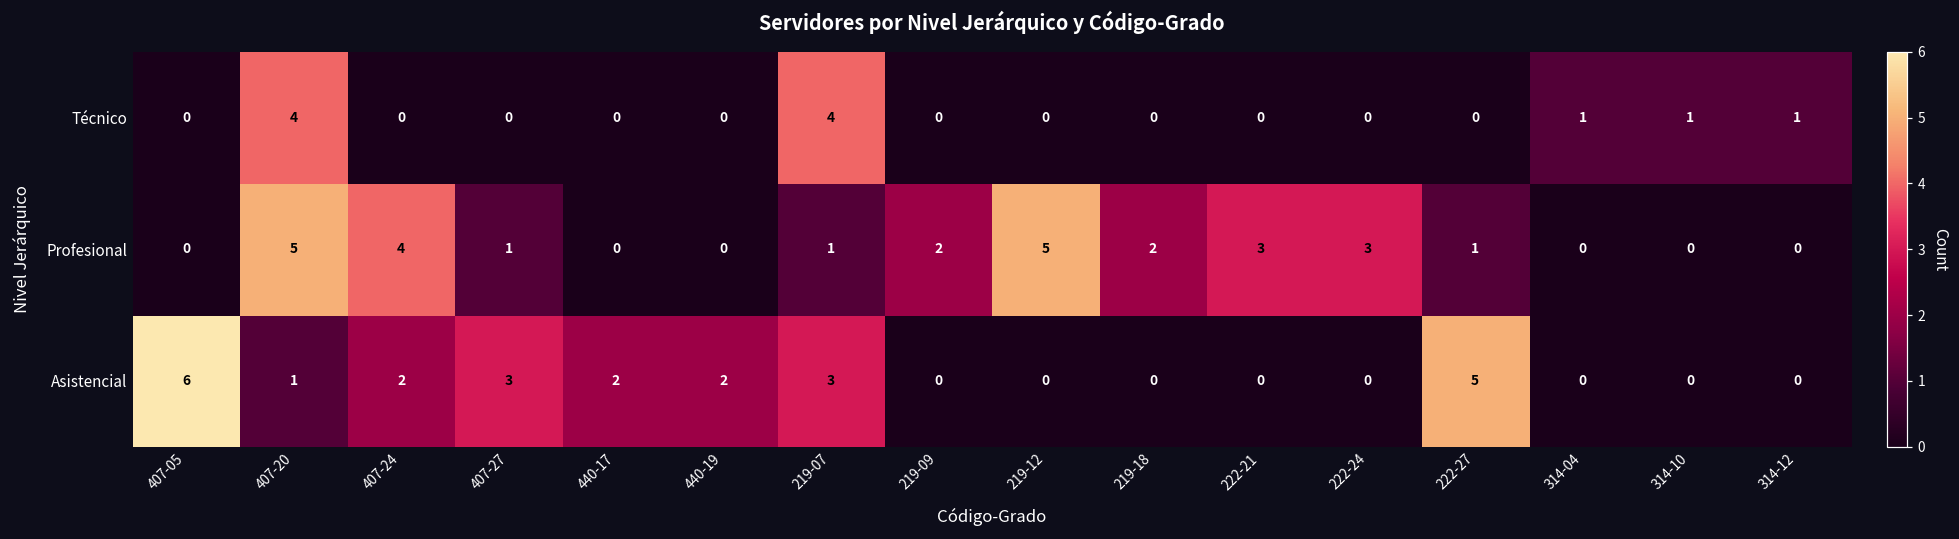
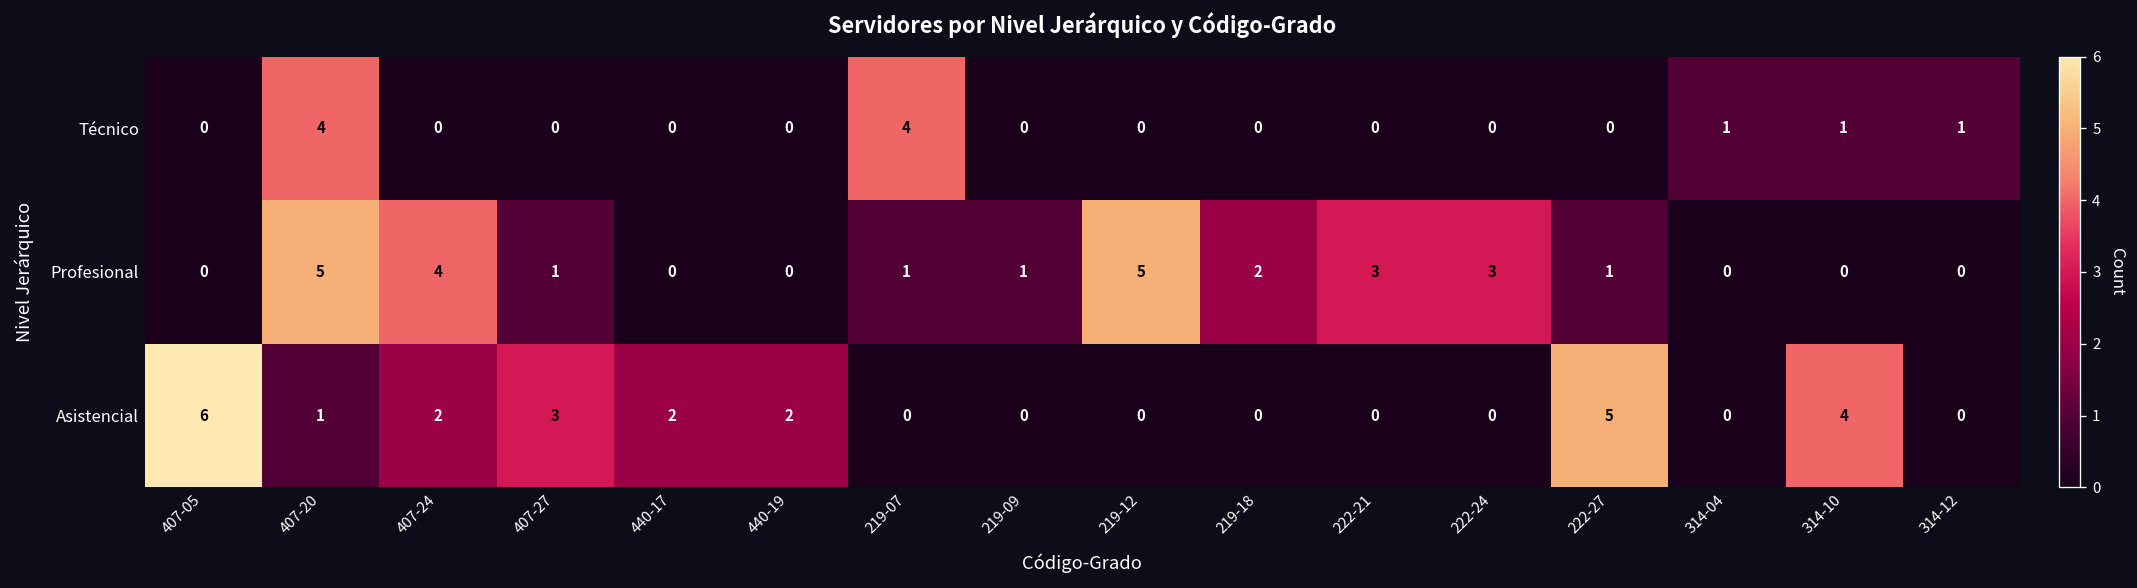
Profesional, 219-09: 2 -> 1
Asistencial, 219-07: 3 -> 0
Asistencial, 314-10: 0 -> 4
